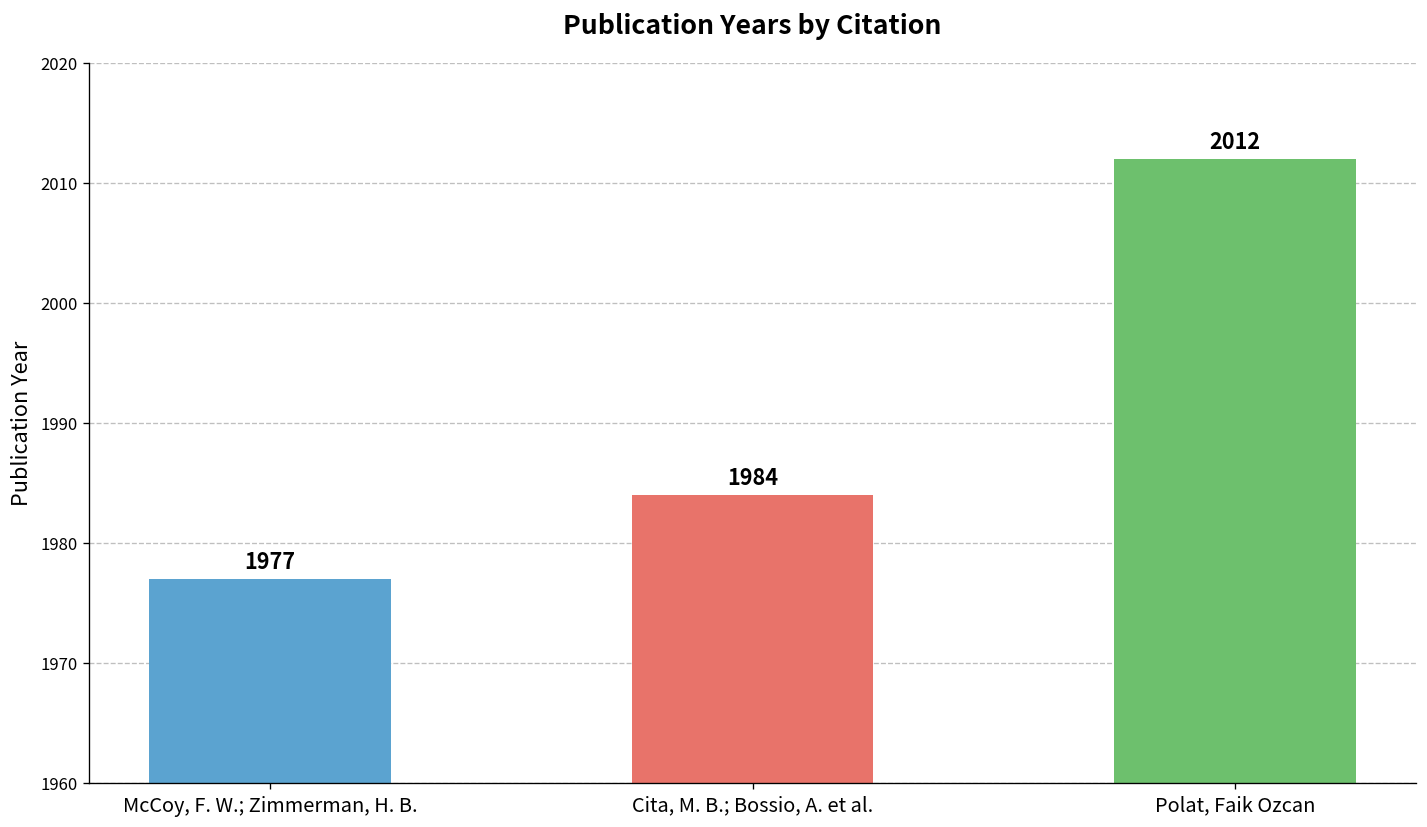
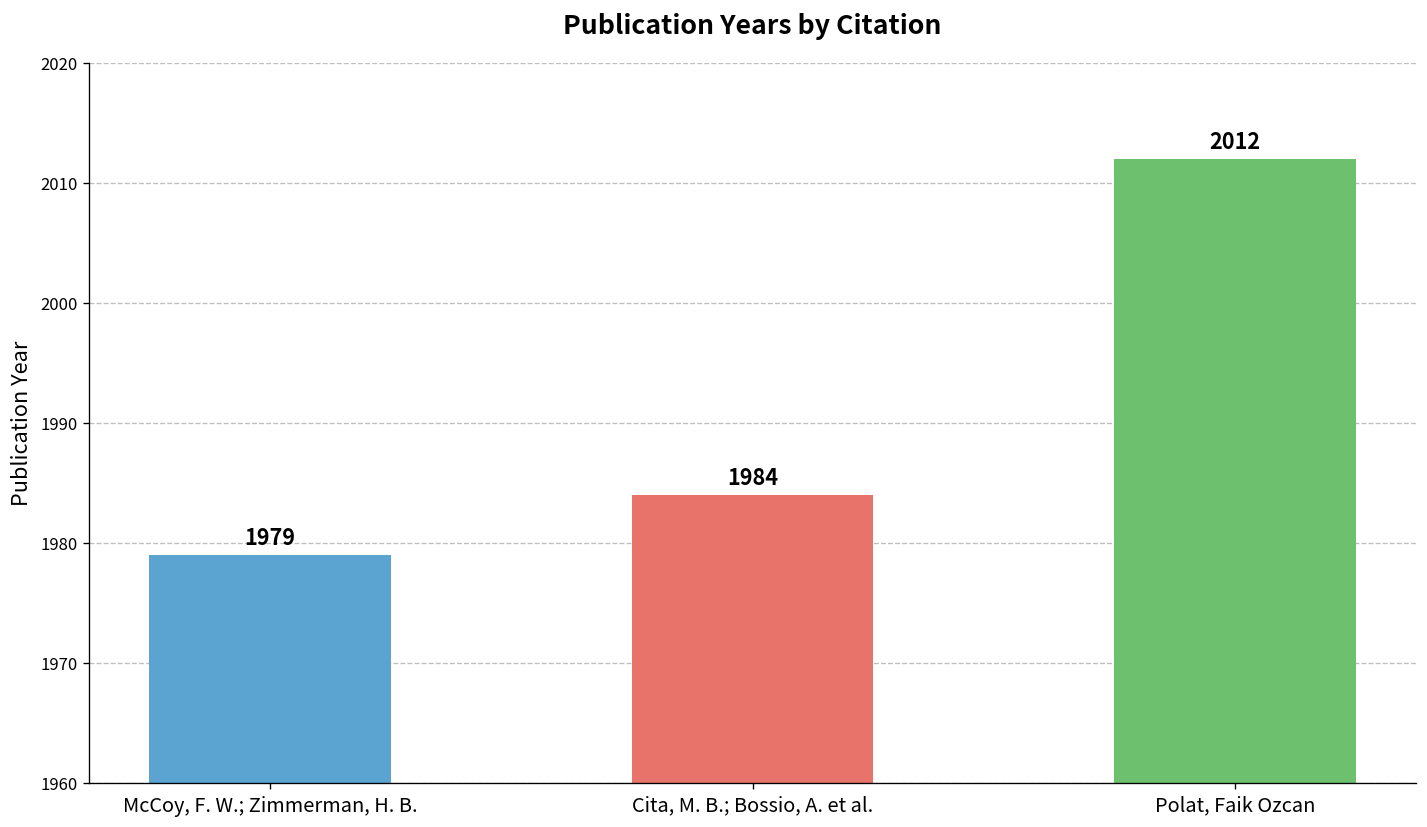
McCoy, F. W.; Zimmerman, H. B.: 1977 -> 1979
